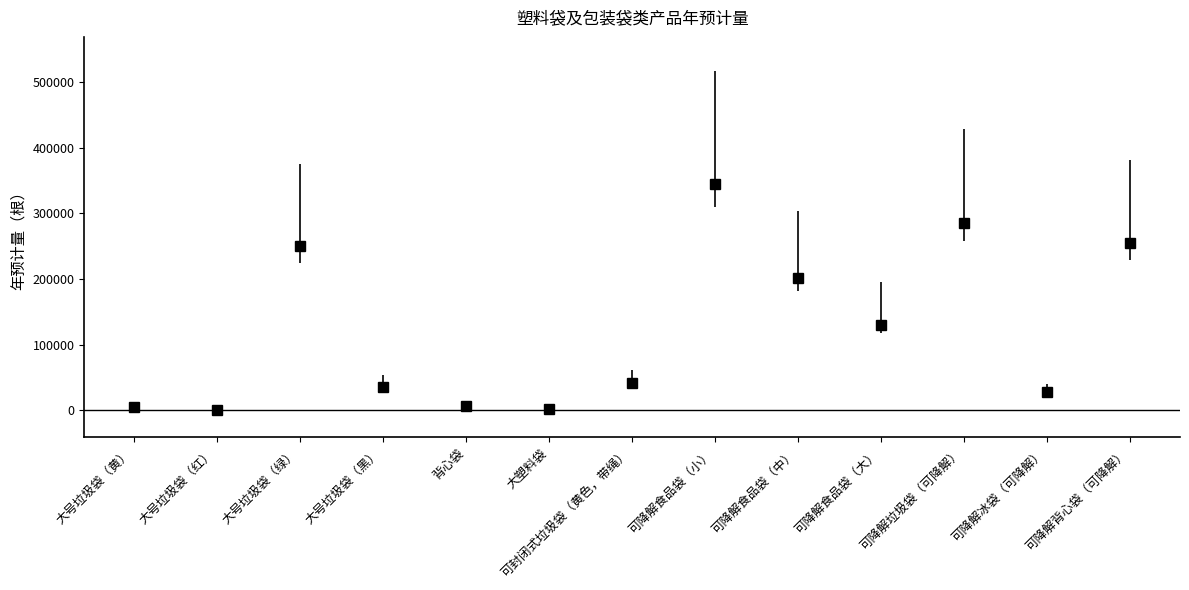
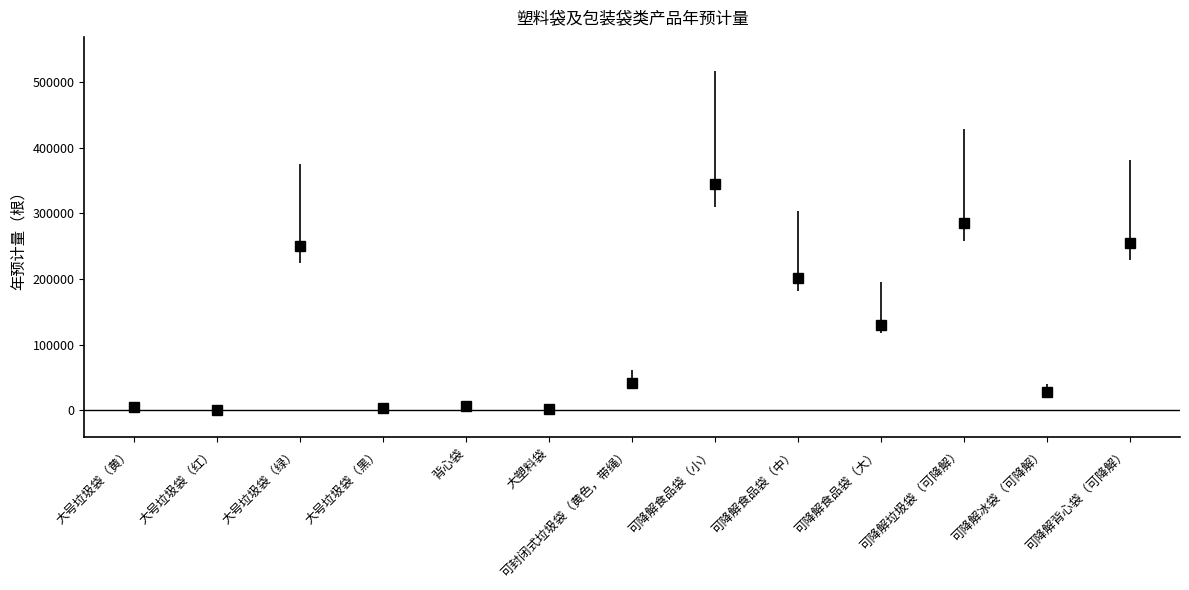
大号垃圾袋（黑）: 40000 -> 0
